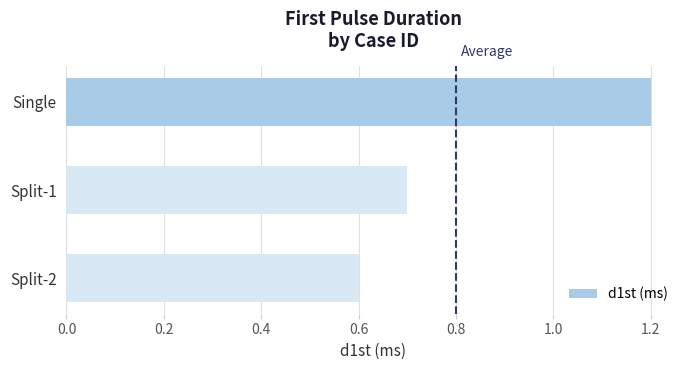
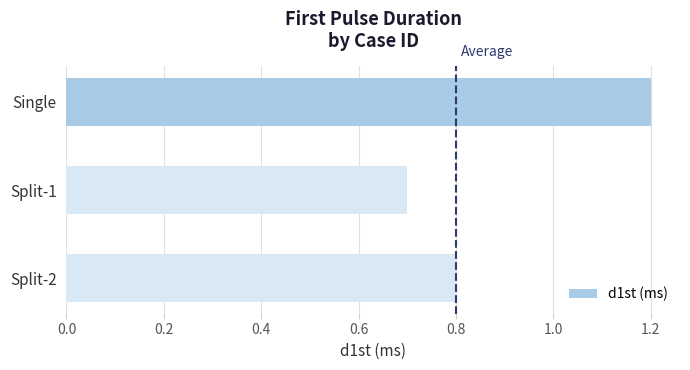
Split-2: 0.6 -> 0.8
